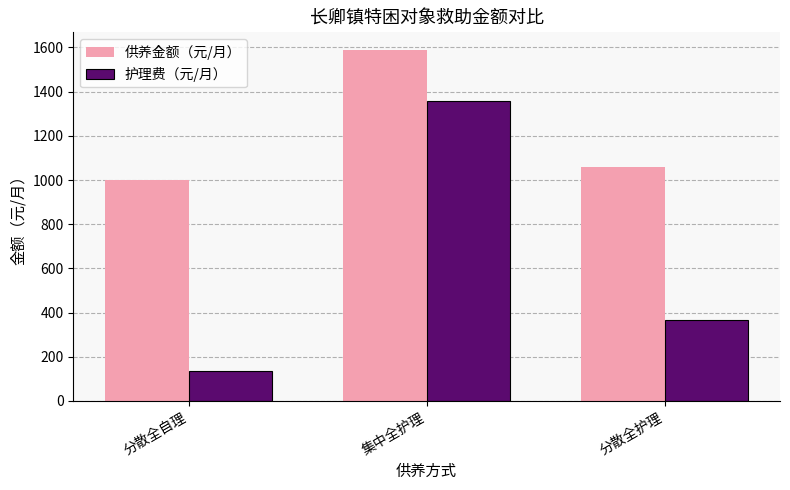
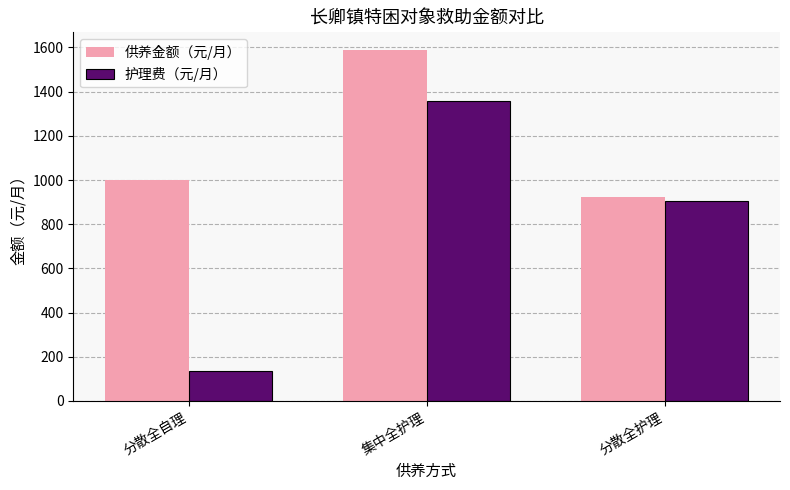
供养金额（元/月）, 分散全护理: 1060 -> 920
护理费（元/月）, 分散全护理: 370 -> 910
